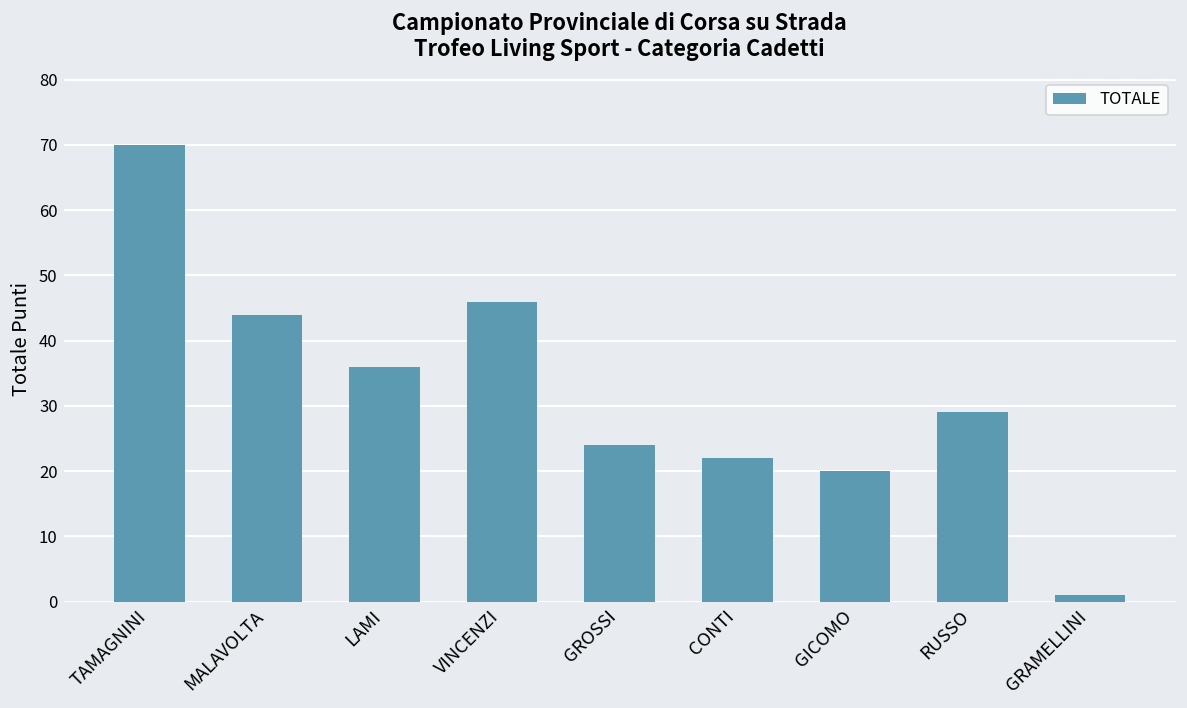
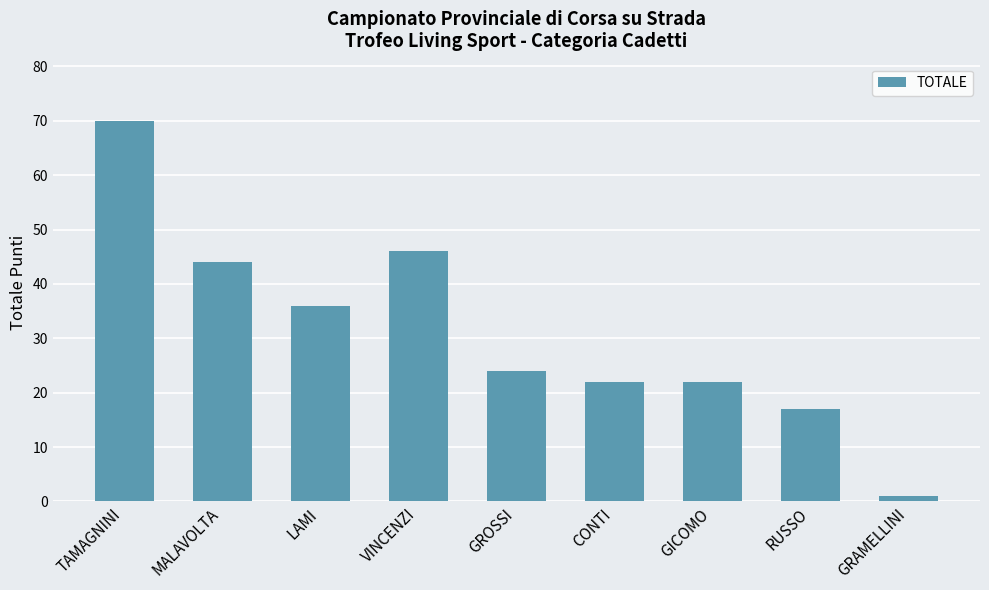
GICOMO: 20 -> 22
RUSSO: 29 -> 17
